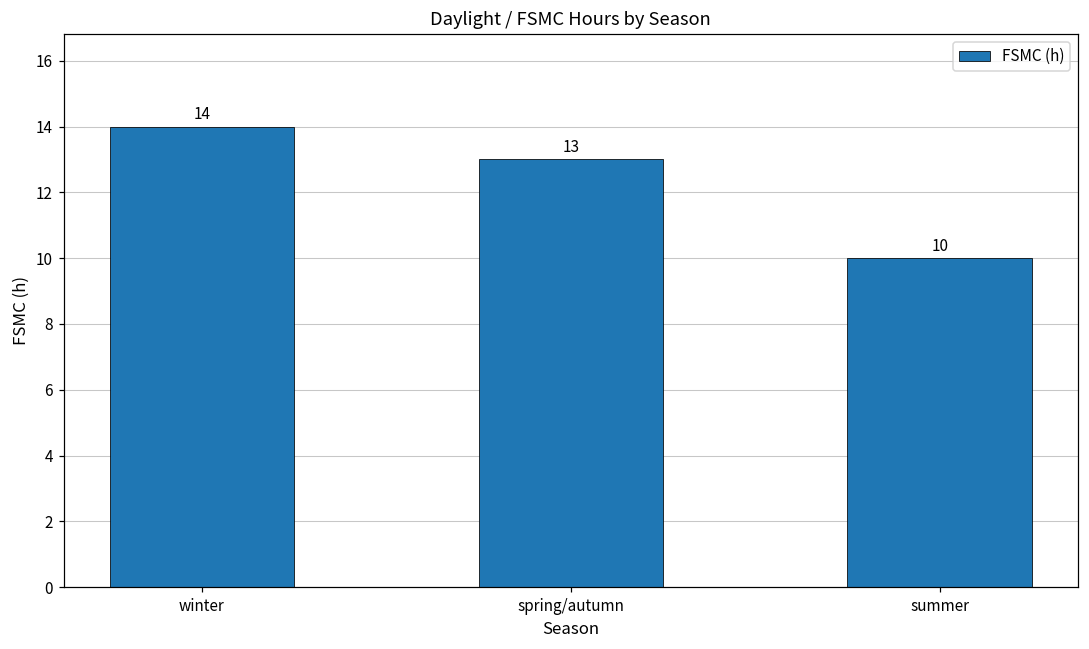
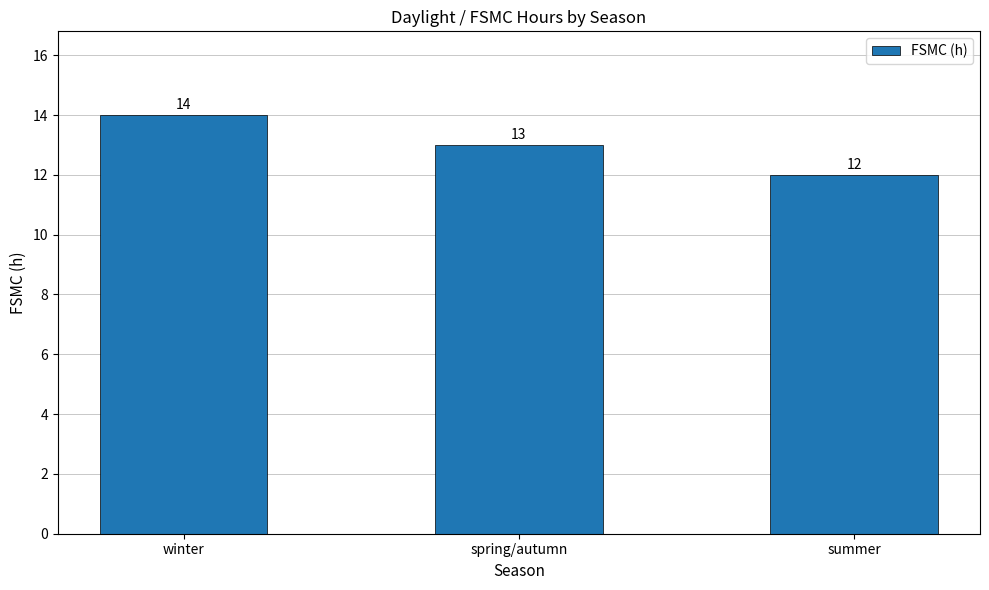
summer: 10 -> 12
